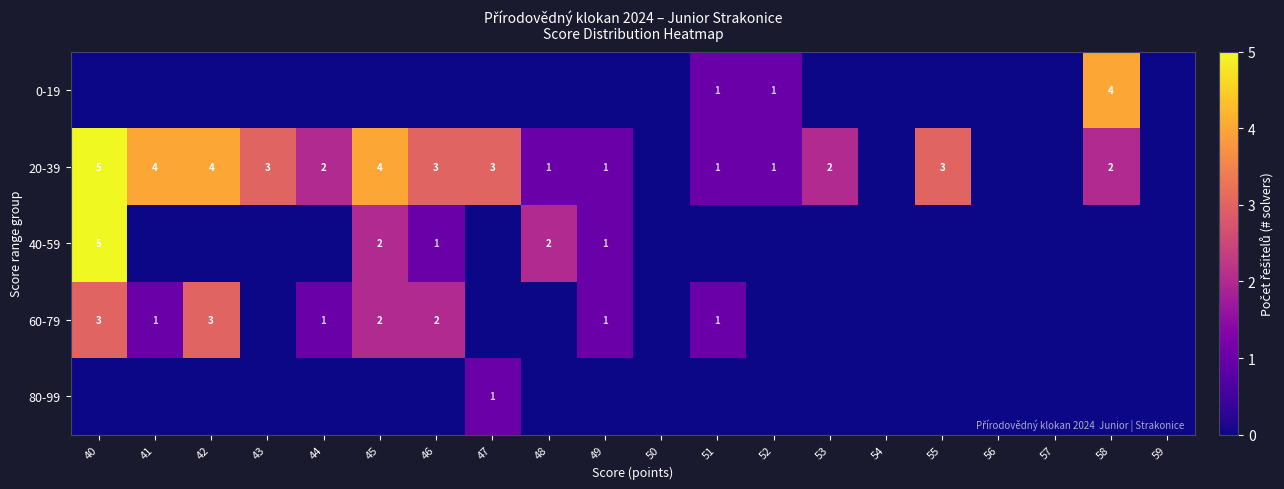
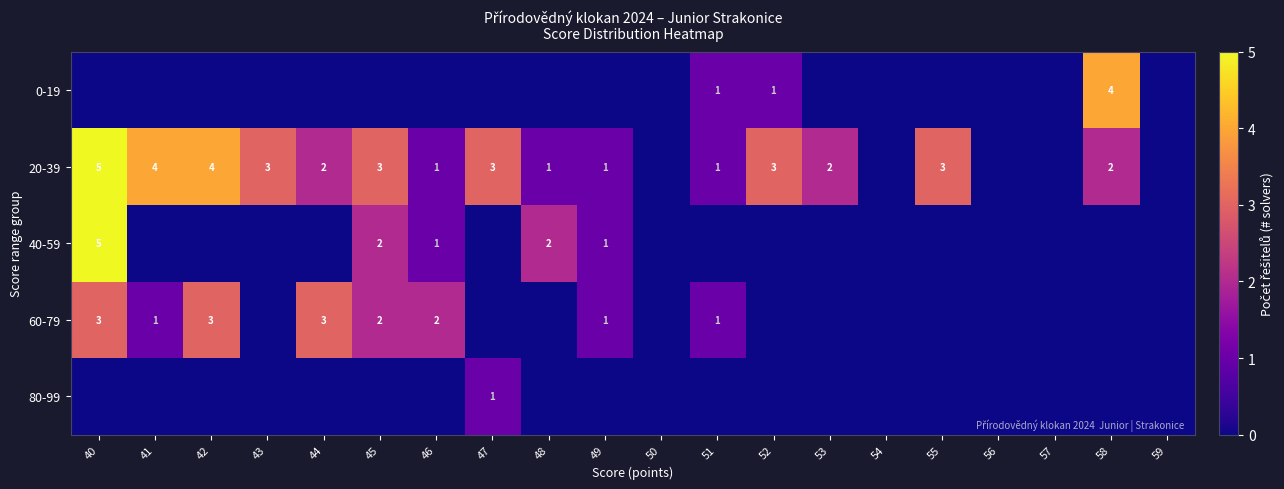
20-39, 45: 4 -> 3
20-39, 46: 3 -> 1
20-39, 52: 1 -> 3
60-79, 44: 1 -> 3
